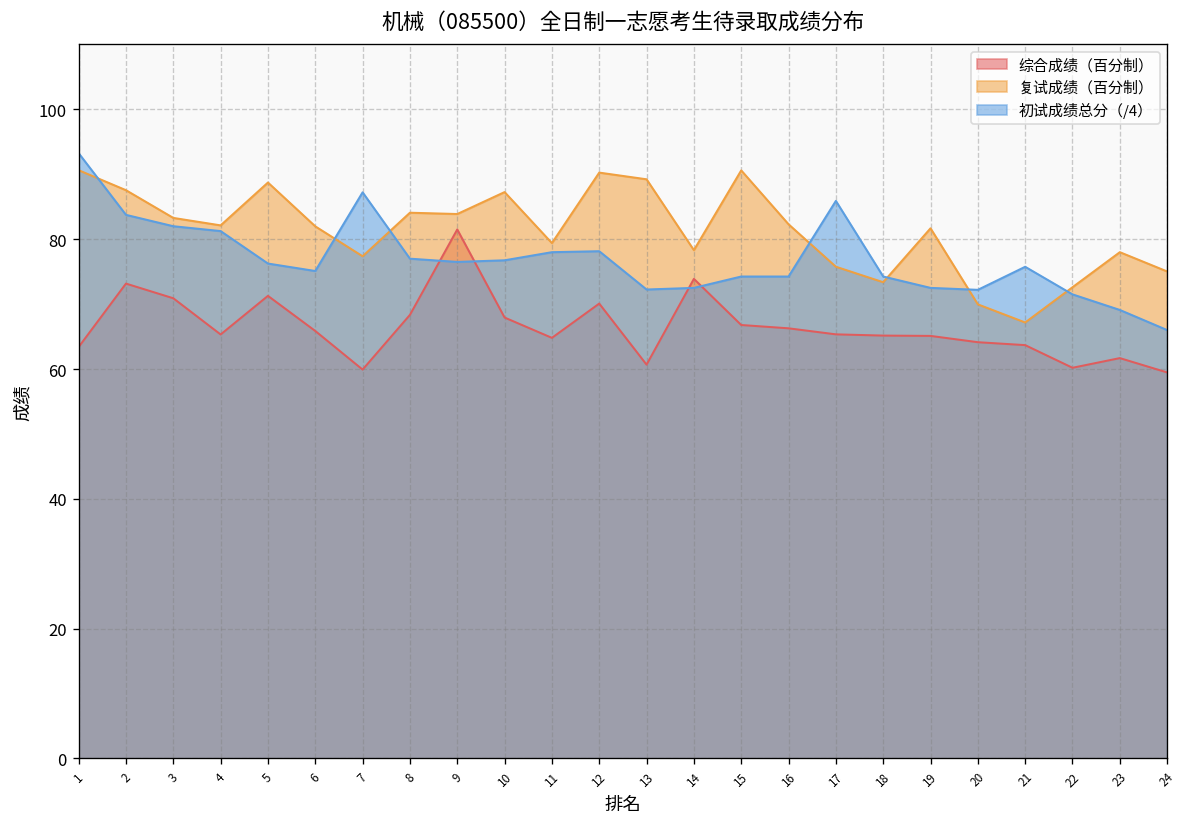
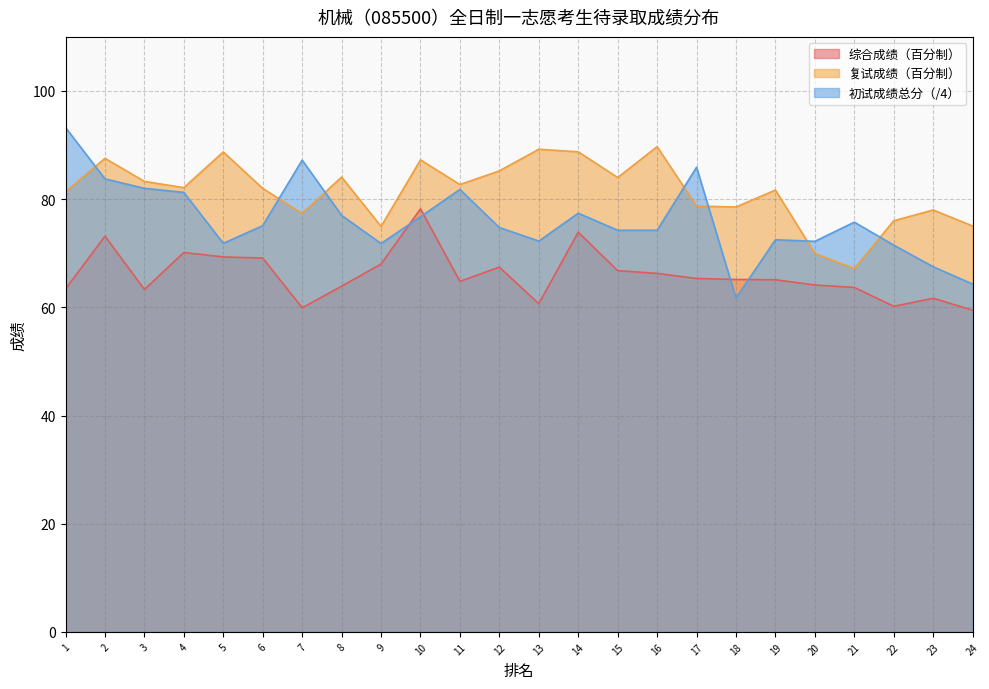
复试成绩（百分制）, 1: 91 -> 81
综合成绩（百分制）, 3: 71 -> 63
综合成绩（百分制）, 4: 65 -> 70
综合成绩（百分制）, 5: 71 -> 69
初试成绩总分（/4）, 5: 76 -> 72
综合成绩（百分制）, 6: 66 -> 69
综合成绩（百分制）, 8: 68 -> 64
综合成绩（百分制）, 9: 82 -> 68
复试成绩（百分制）, 9: 84 -> 75
初试成绩总分（/4）, 9: 77 -> 72
综合成绩（百分制）, 10: 68 -> 78
复试成绩（百分制）, 11: 79 -> 83
初试成绩总分（/4）, 11: 78 -> 82
综合成绩（百分制）, 12: 70 -> 67
复试成绩（百分制）, 12: 90 -> 85
初试成绩总分（/4）, 12: 78 -> 75
复试成绩（百分制）, 14: 78 -> 89
初试成绩总分（/4）, 14: 73 -> 77
复试成绩（百分制）, 15: 91 -> 84
复试成绩（百分制）, 16: 82 -> 90
复试成绩（百分制）, 17: 76 -> 79
复试成绩（百分制）, 18: 73 -> 79
初试成绩总分（/4）, 18: 74 -> 62
复试成绩（百分制）, 22: 73 -> 76
初试成绩总分（/4）, 23: 69 -> 68
初试成绩总分（/4）, 24: 66 -> 64
